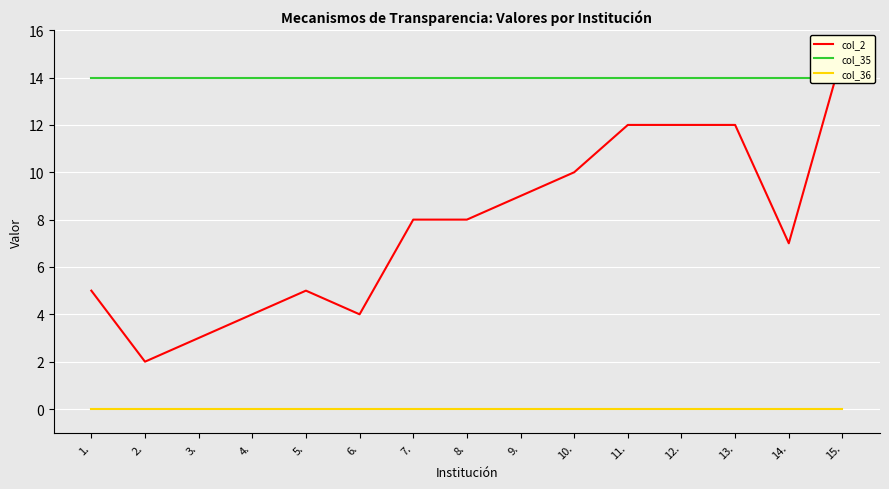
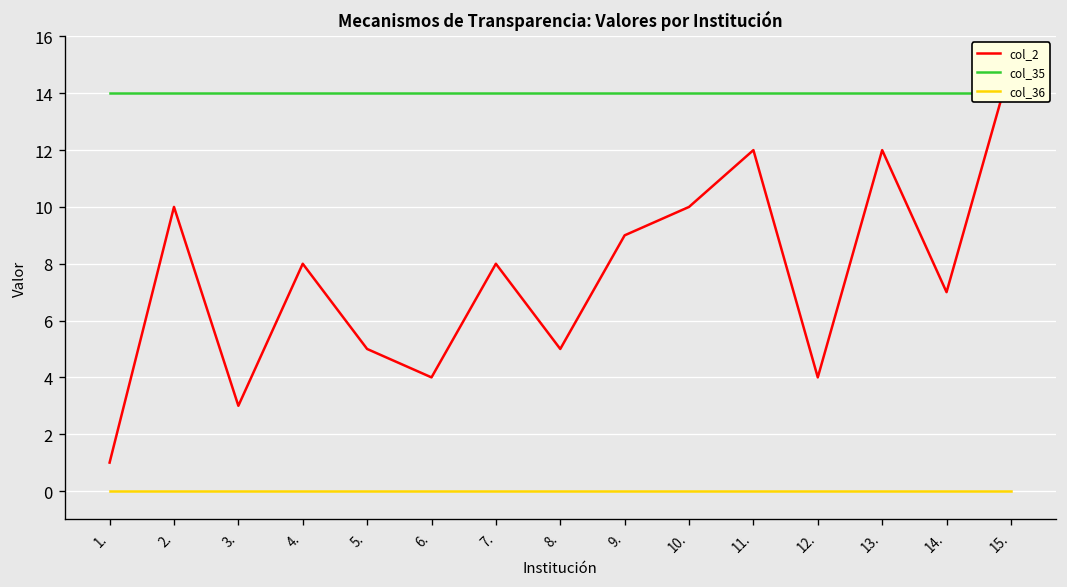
col_2, 1.: 5 -> 1
col_2, 2.: 2 -> 10
col_2, 4.: 4 -> 8
col_2, 8.: 8 -> 5
col_2, 12.: 12 -> 4
